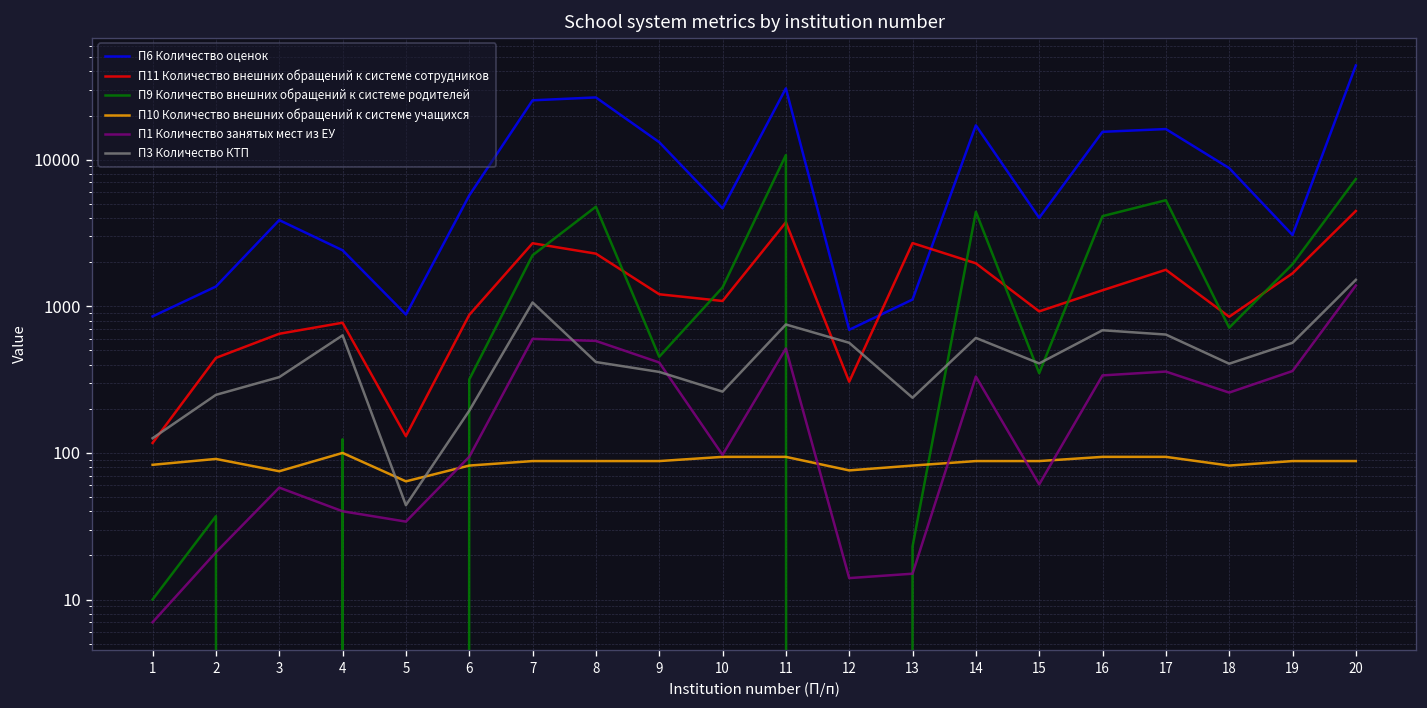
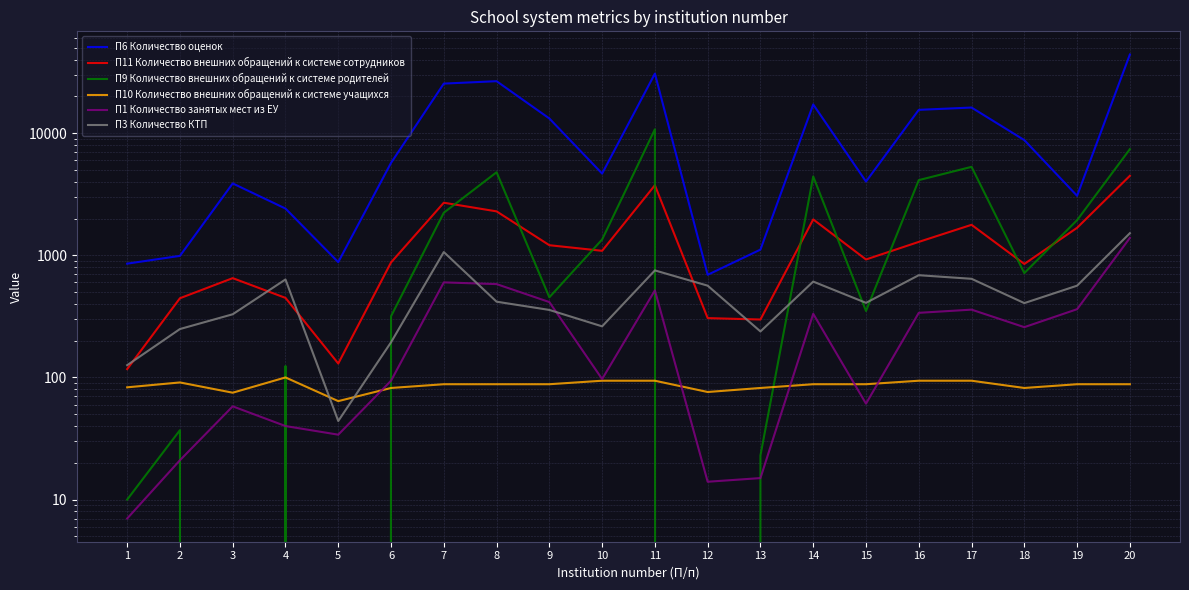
П6 Количество оценок, 2: 1400 -> 1000
П11 Количество внешних обращений к системе сотрудников, 4: 800 -> 450
П11 Количество внешних обращений к системе сотрудников, 13: 2700 -> 300
